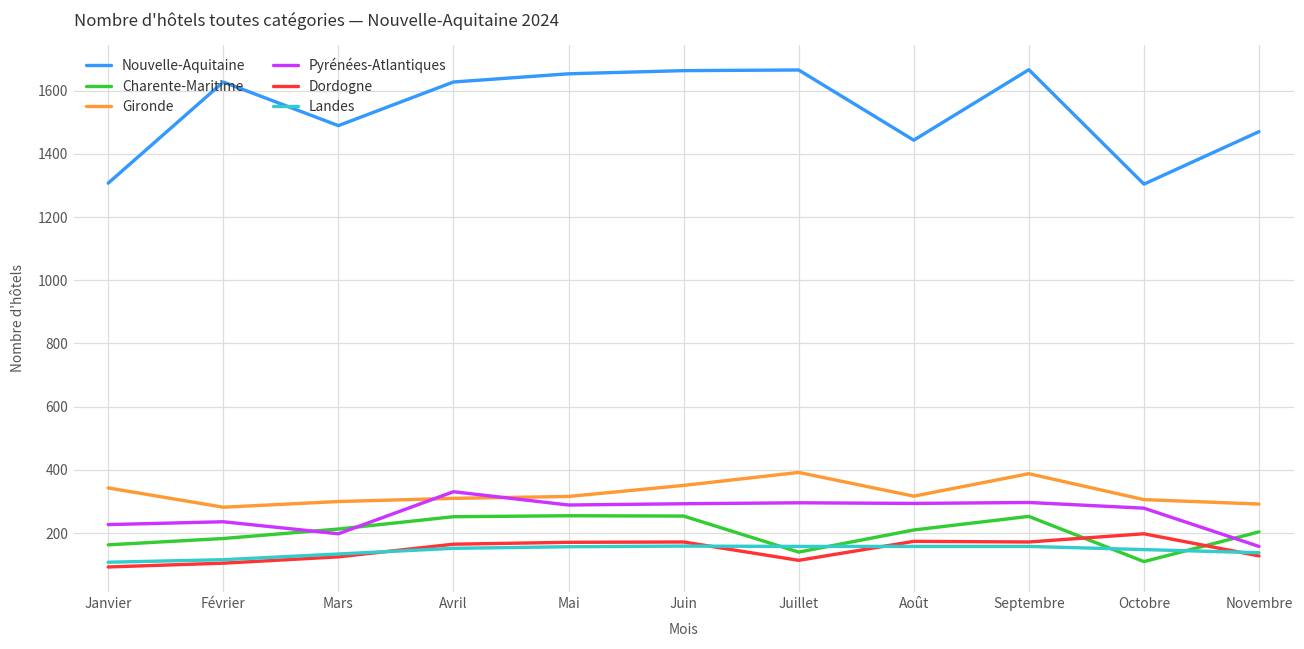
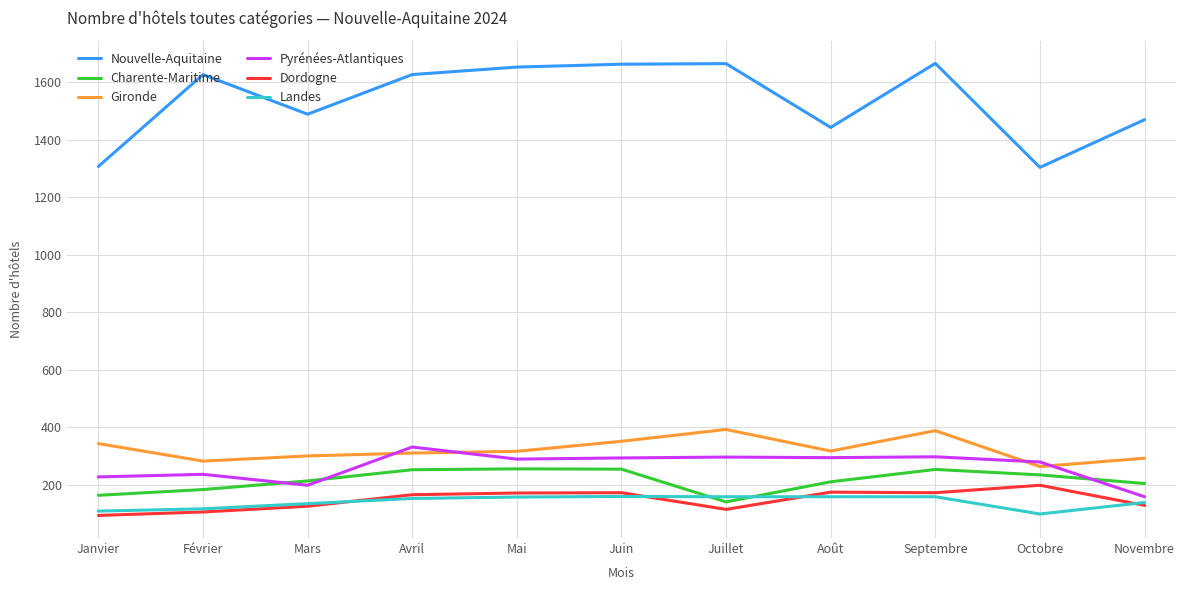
Charente-Maritime, Octobre: 110 -> 230
Gironde, Octobre: 310 -> 260
Landes, Octobre: 150 -> 100
